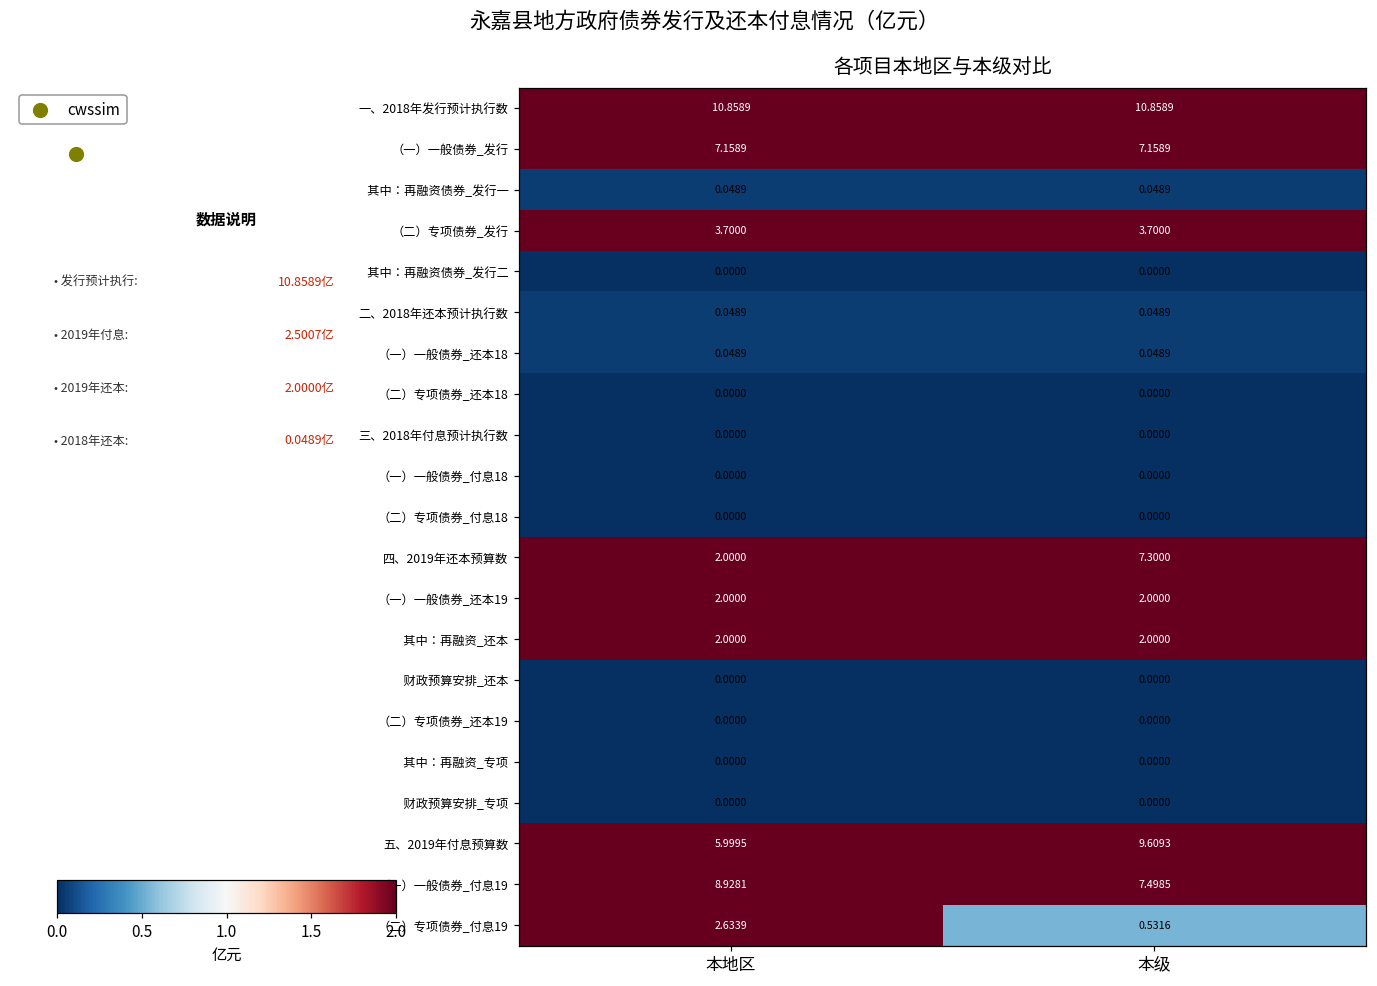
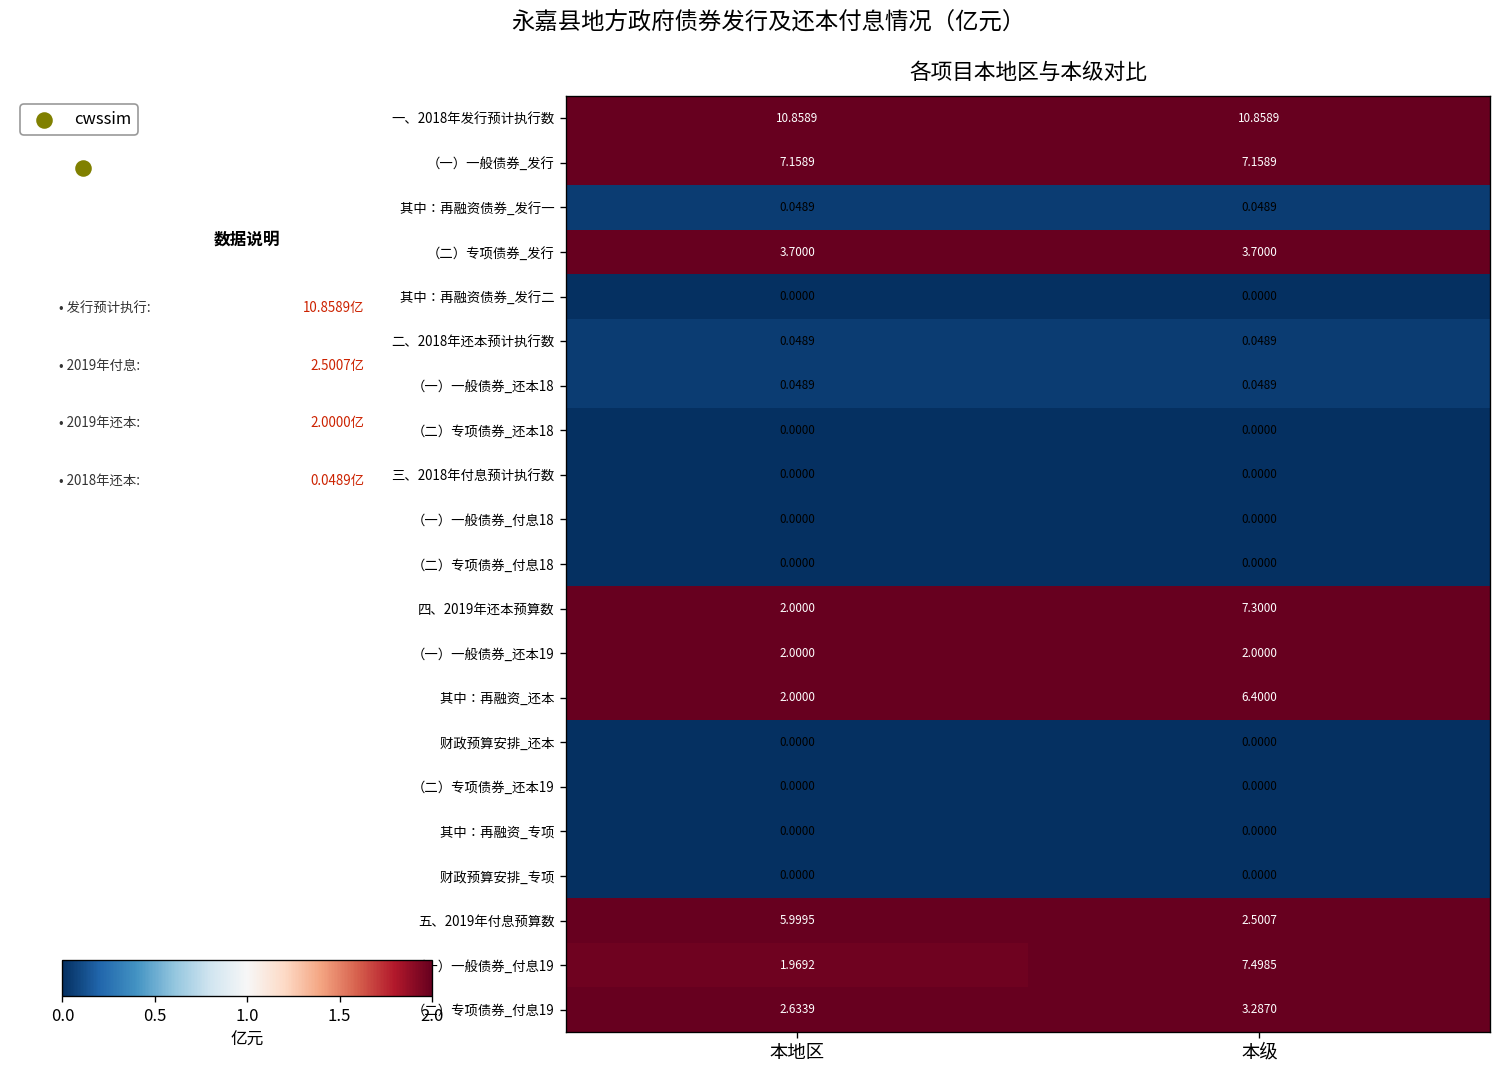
各项目本地区与本级对比, 其中：再融资_还本, 本级: 2.0000 -> 6.4000
各项目本地区与本级对比, 五、2019年付息预算数, 本级: 9.6093 -> 2.5007
各项目本地区与本级对比, （一）一般债券_付息19, 本地区: 8.9281 -> 1.9692
各项目本地区与本级对比, （二）专项债券_付息19, 本级: 0.5316 -> 3.2870
